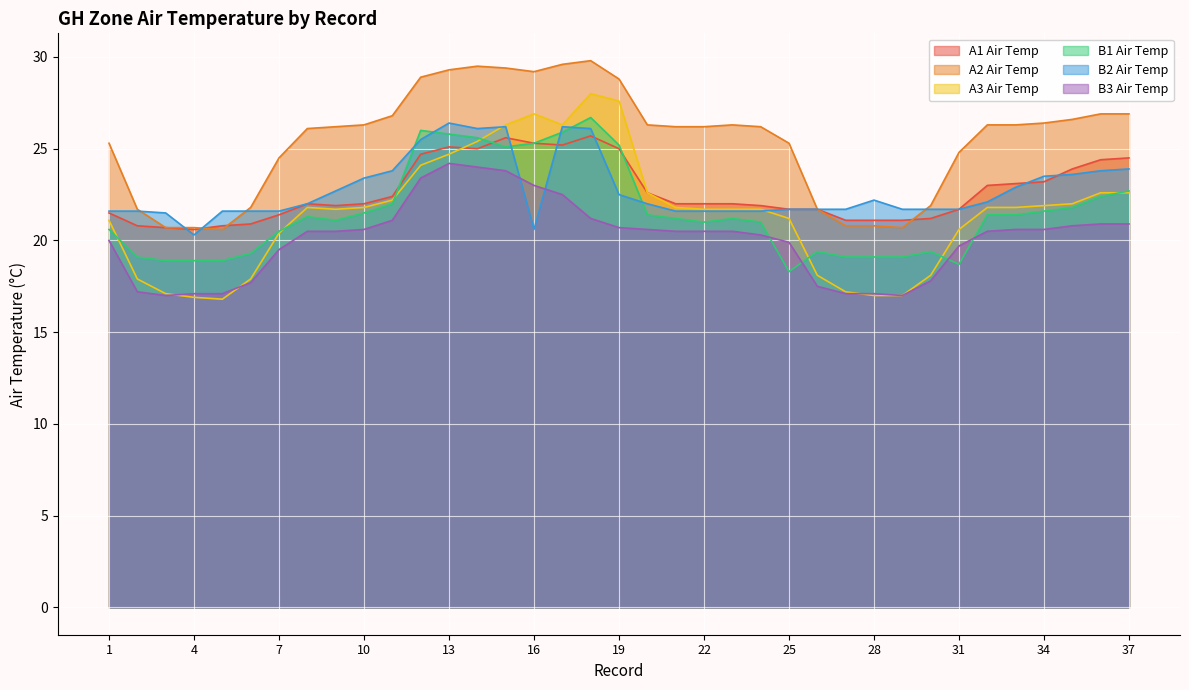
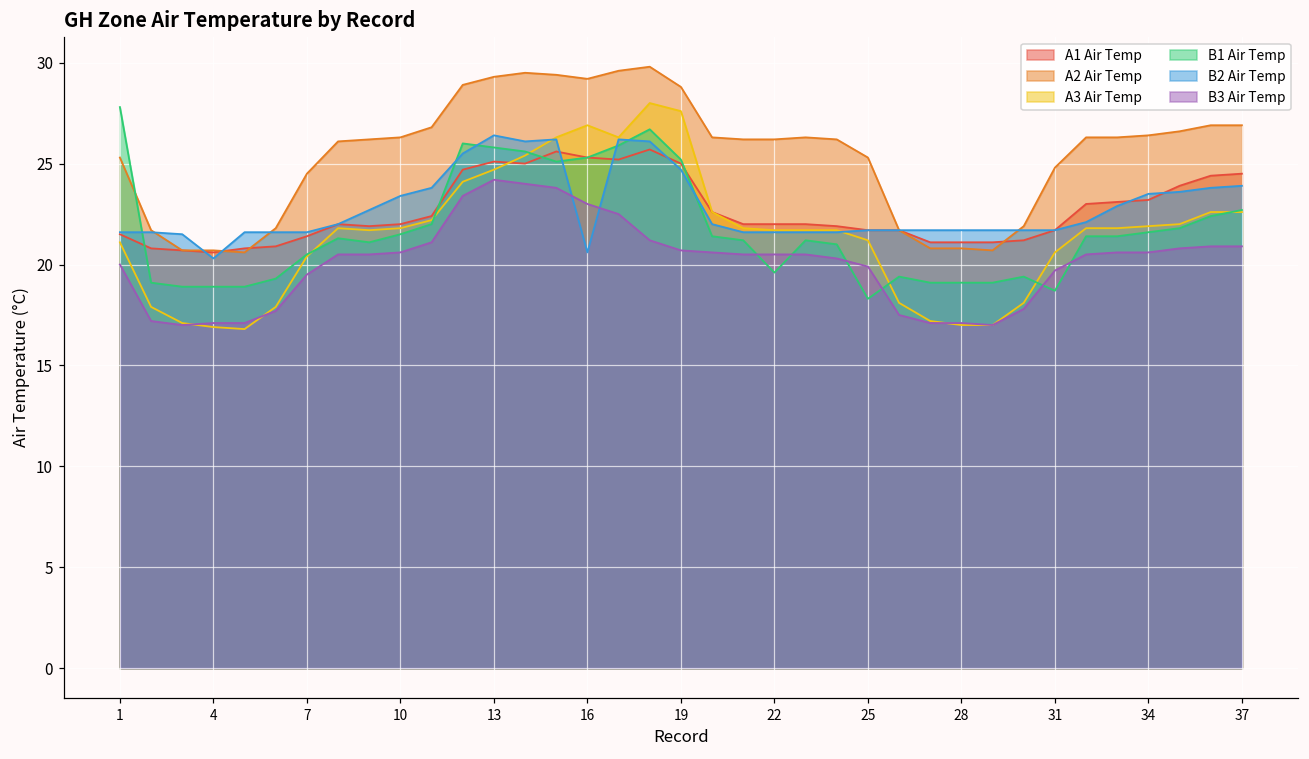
B1 Air Temp, 1: 20.6 -> 27.8
B2 Air Temp, 19: 22.5 -> 24.7
B1 Air Temp, 22: 21.0 -> 19.6
B2 Air Temp, 28: 22.2 -> 21.7
